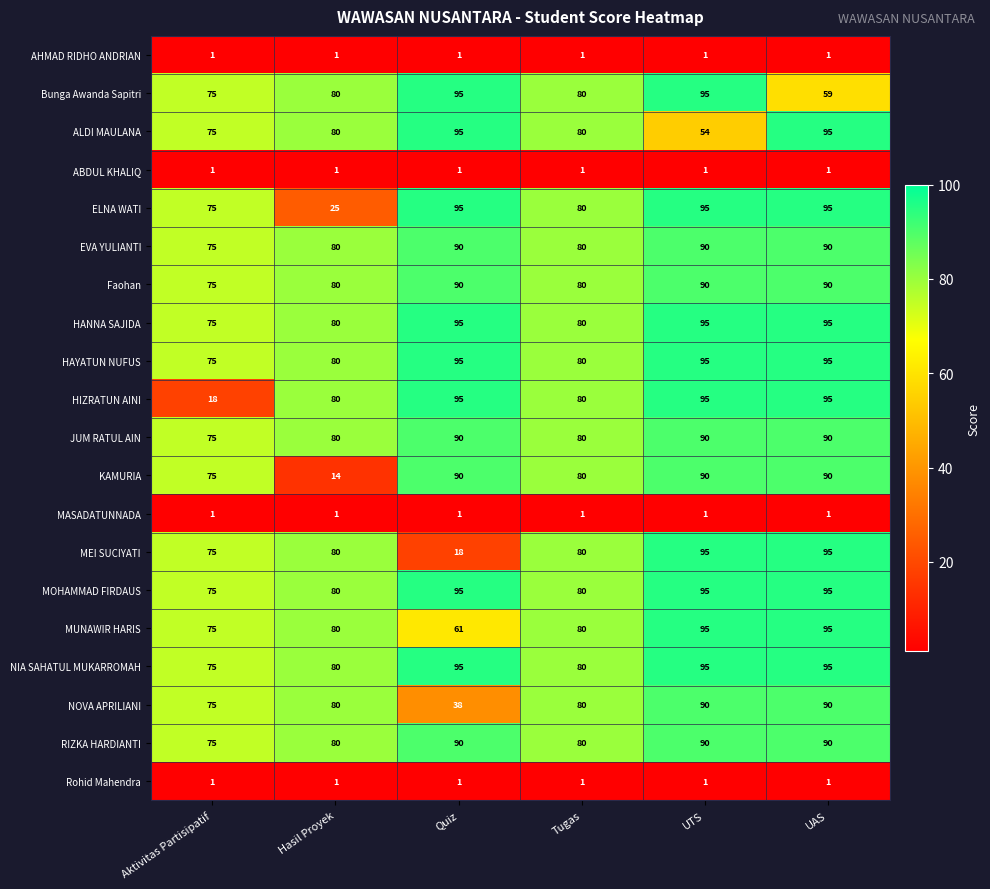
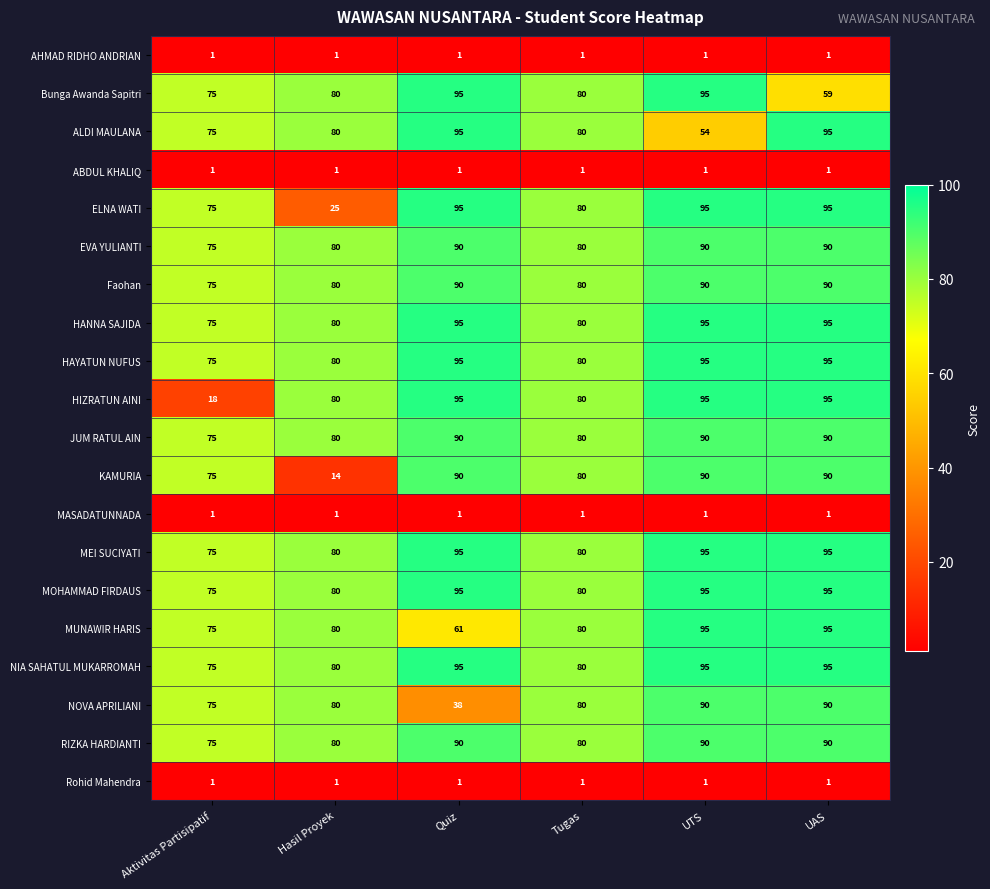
MEI SUCIYATI, Quiz: 18 -> 95
